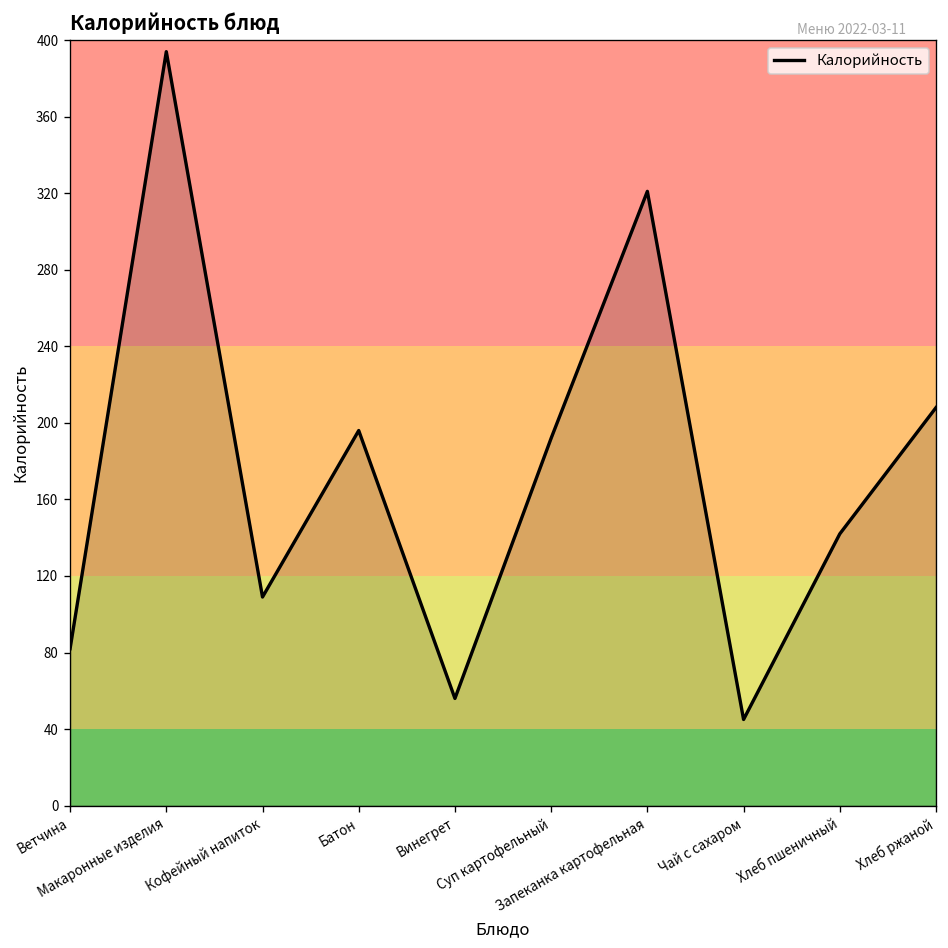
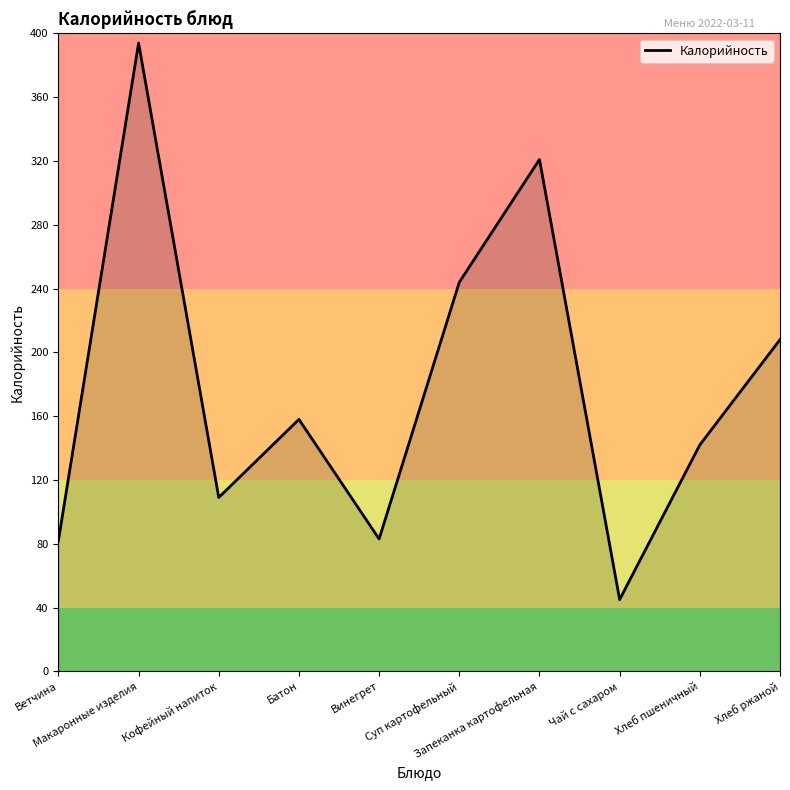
Батон: 196 -> 158
Винегрет: 56 -> 83
Суп картофельный: 192 -> 244
